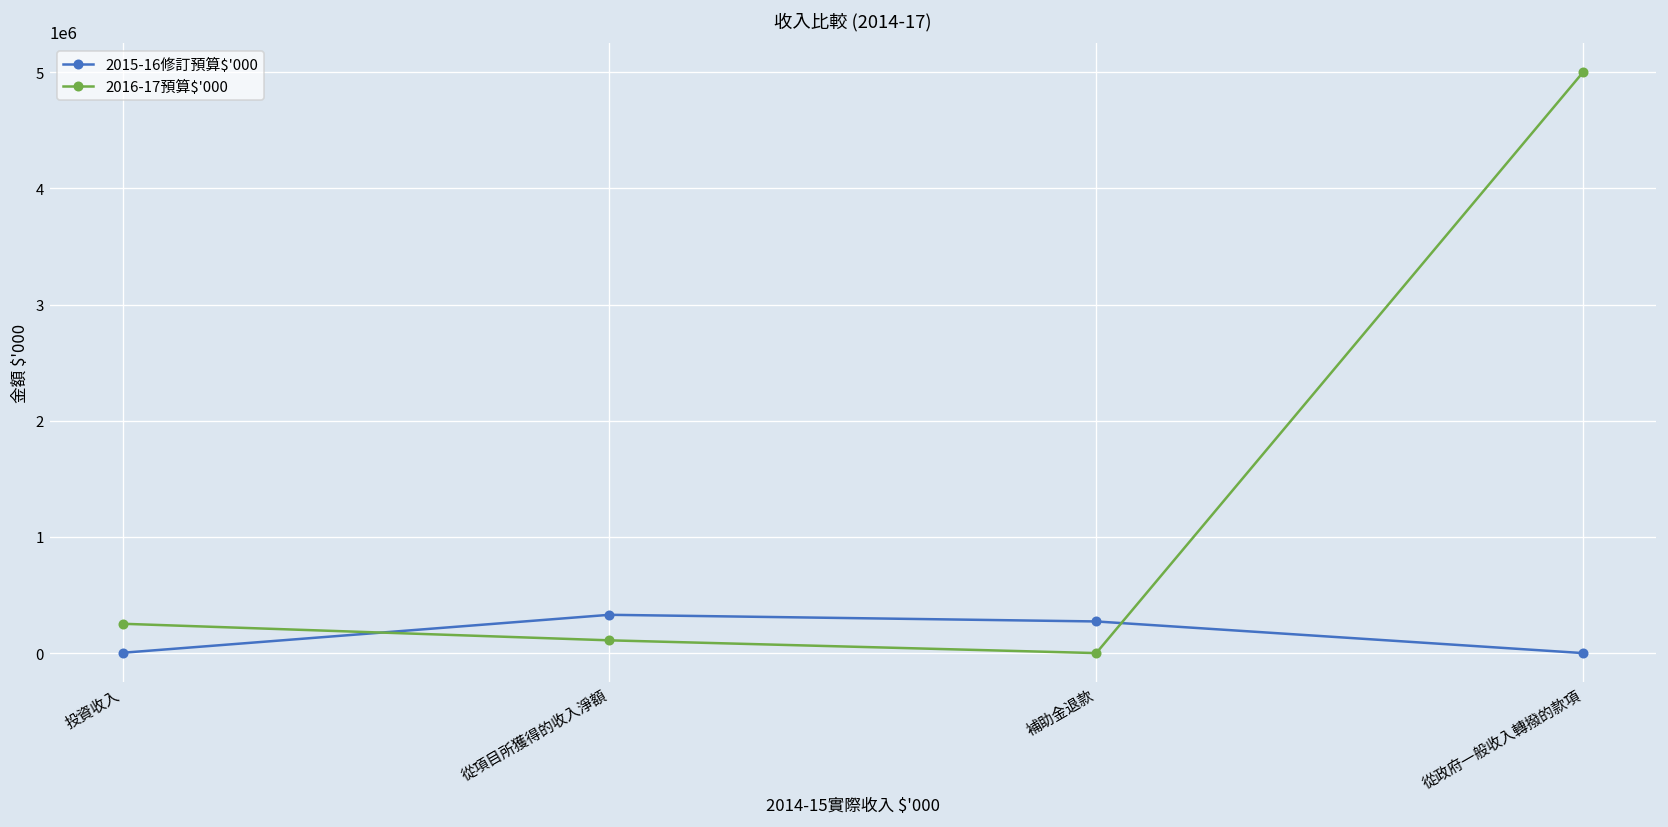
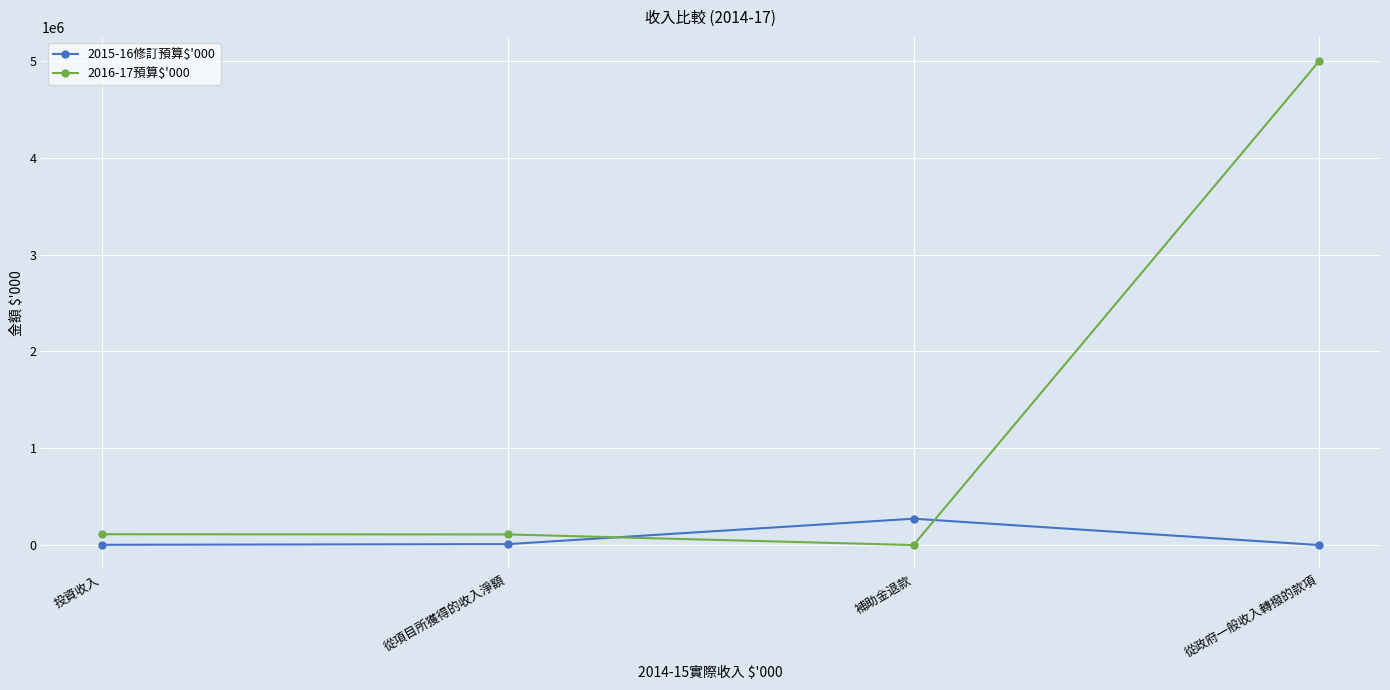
2016-17預算$'000, 投資收入: 300000 -> 100000
2015-16修訂預算$'000, 從項目所獲得的收入淨額: 300000 -> 0
